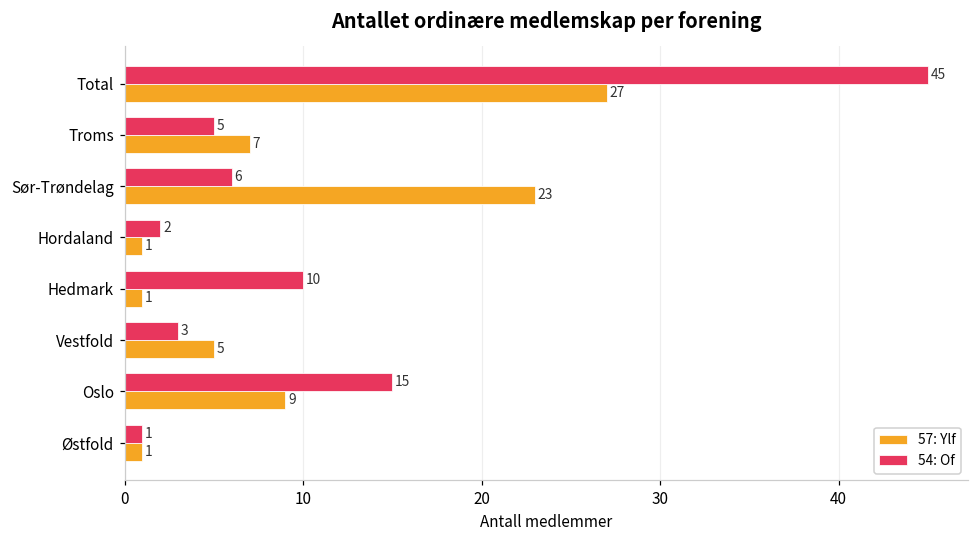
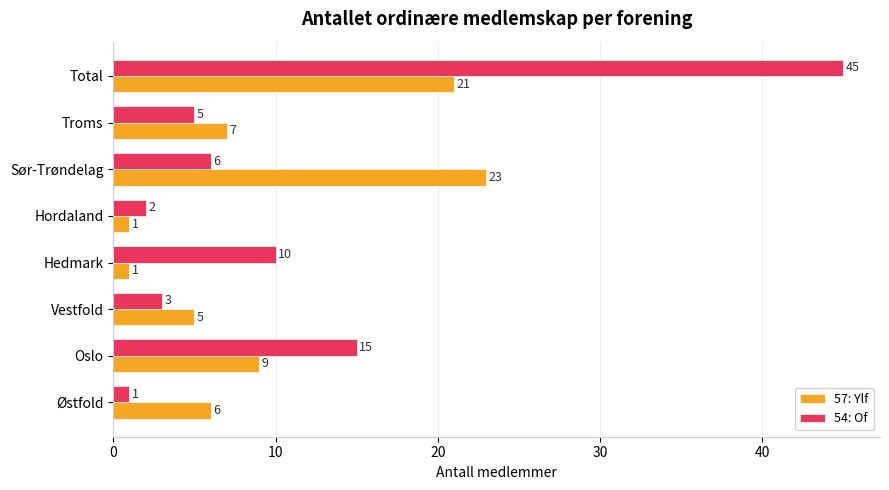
57: Ylf, Total: 27 -> 21
57: Ylf, Østfold: 1 -> 6
